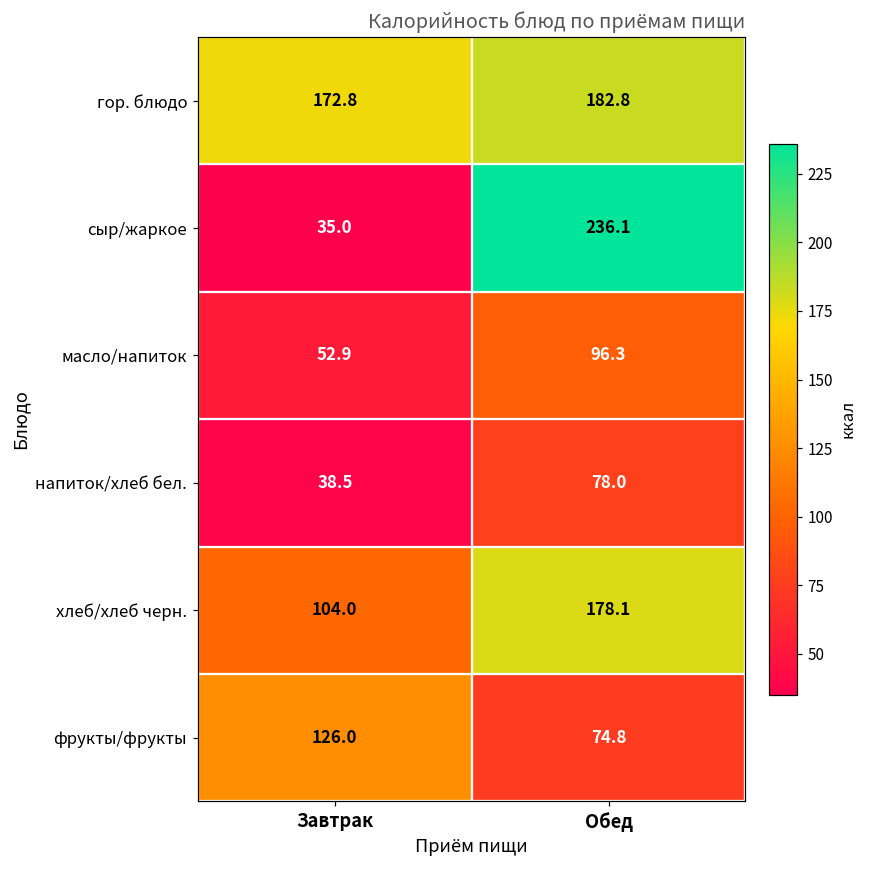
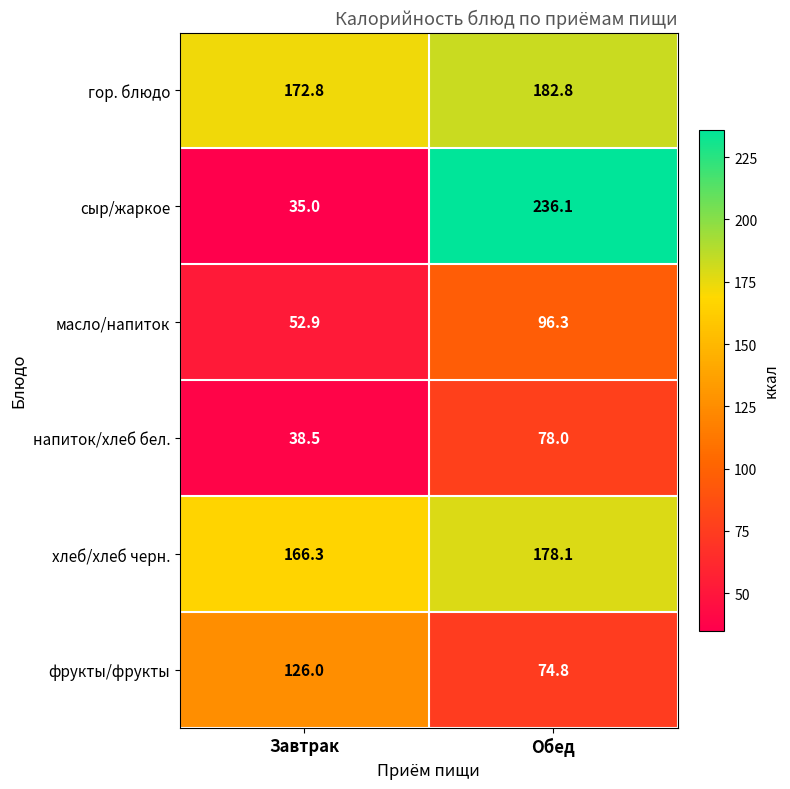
хлеб/хлеб черн., Завтрак: 104.0 -> 166.3
